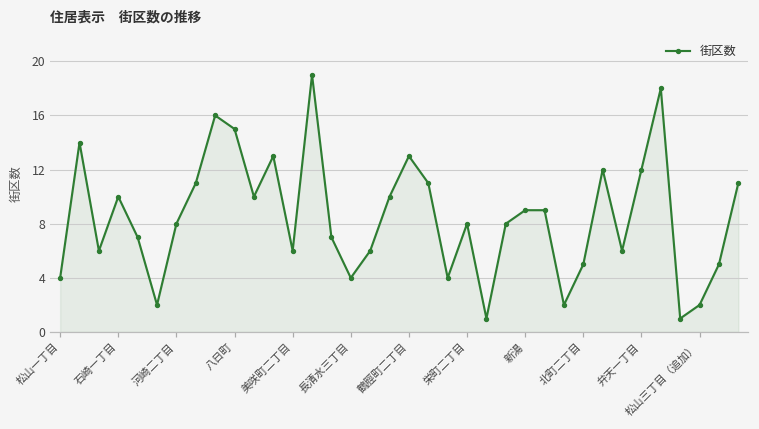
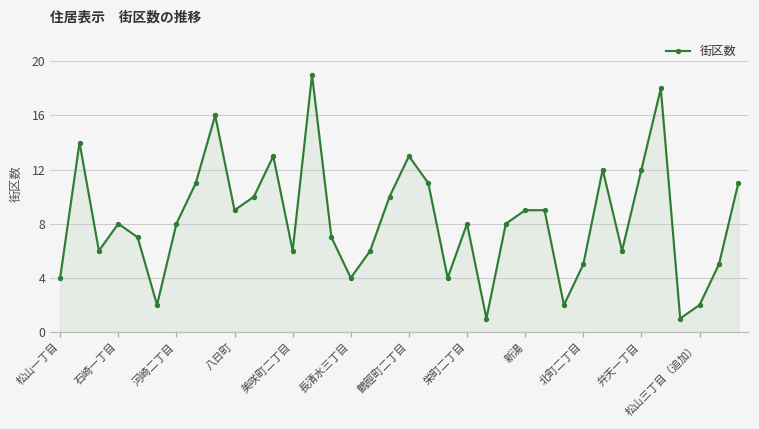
石崎一丁目: 10 -> 8
八日町: 15 -> 9
